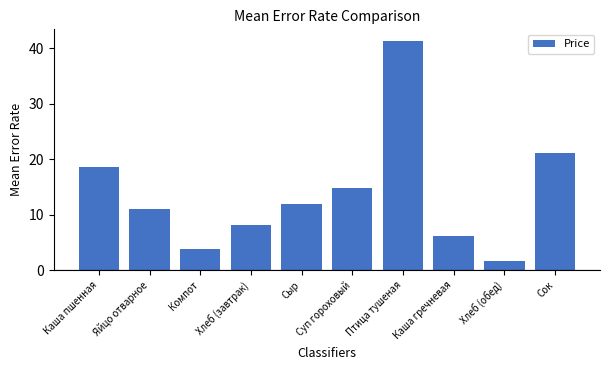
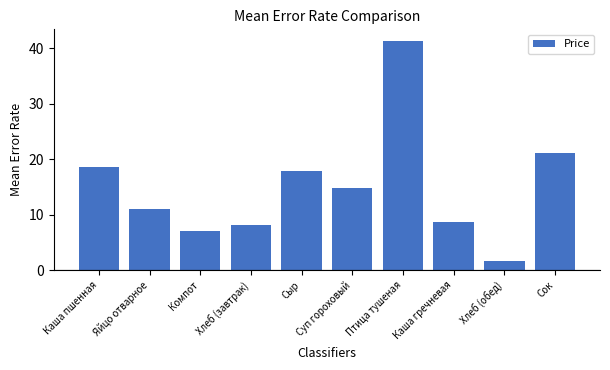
Компот: 4 -> 7
Сыр: 12 -> 18
Каша гречневая: 6 -> 9
